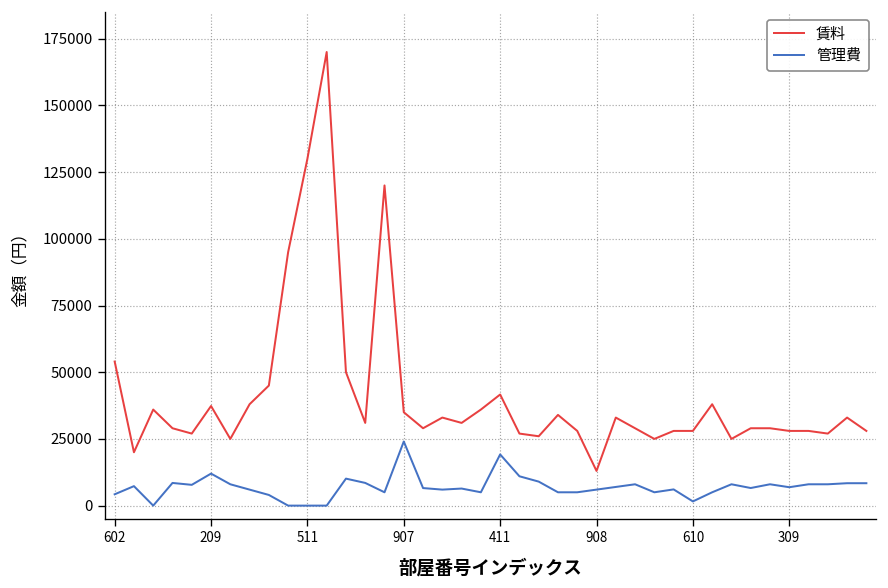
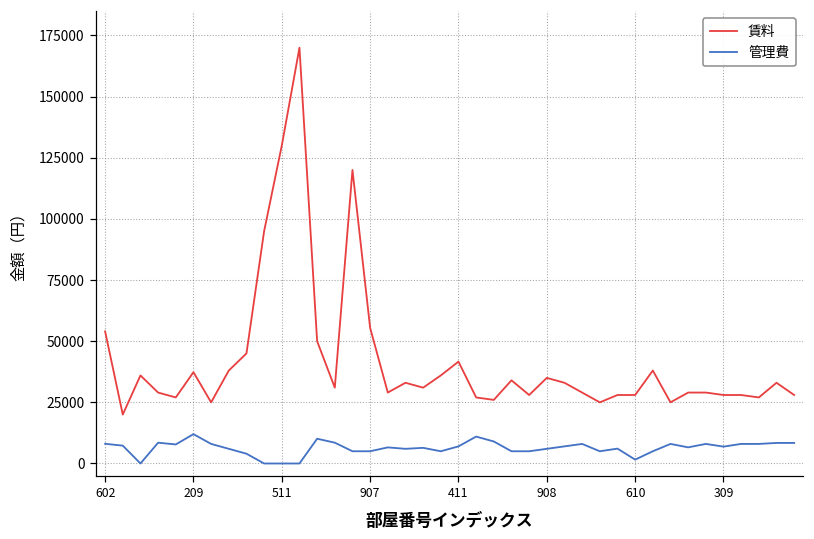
管理費, 602: 4000 -> 8000
賃料, 907: 35000 -> 55000
管理費, 907: 24000 -> 5000
管理費, 411: 19000 -> 7000
賃料, 908: 13000 -> 35000
